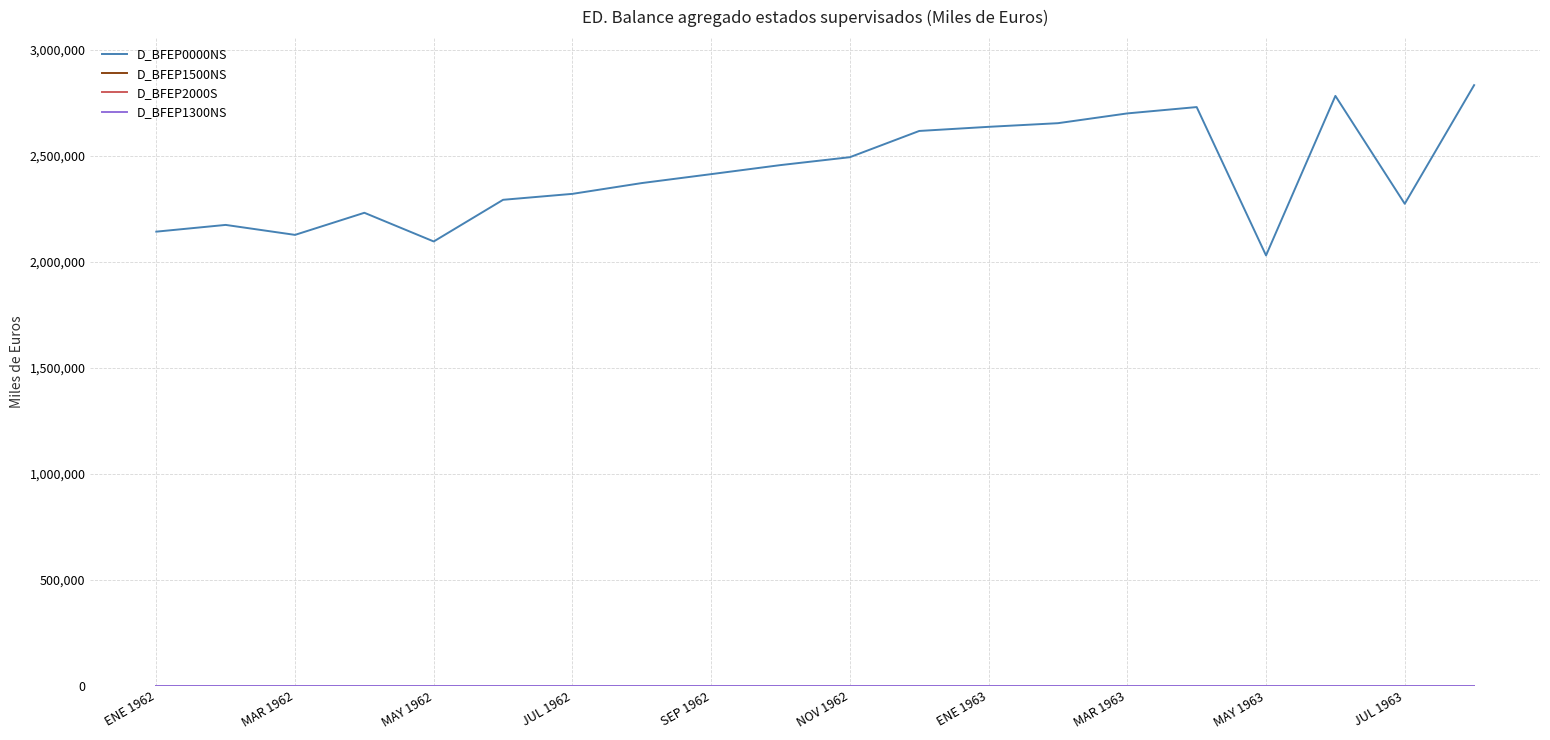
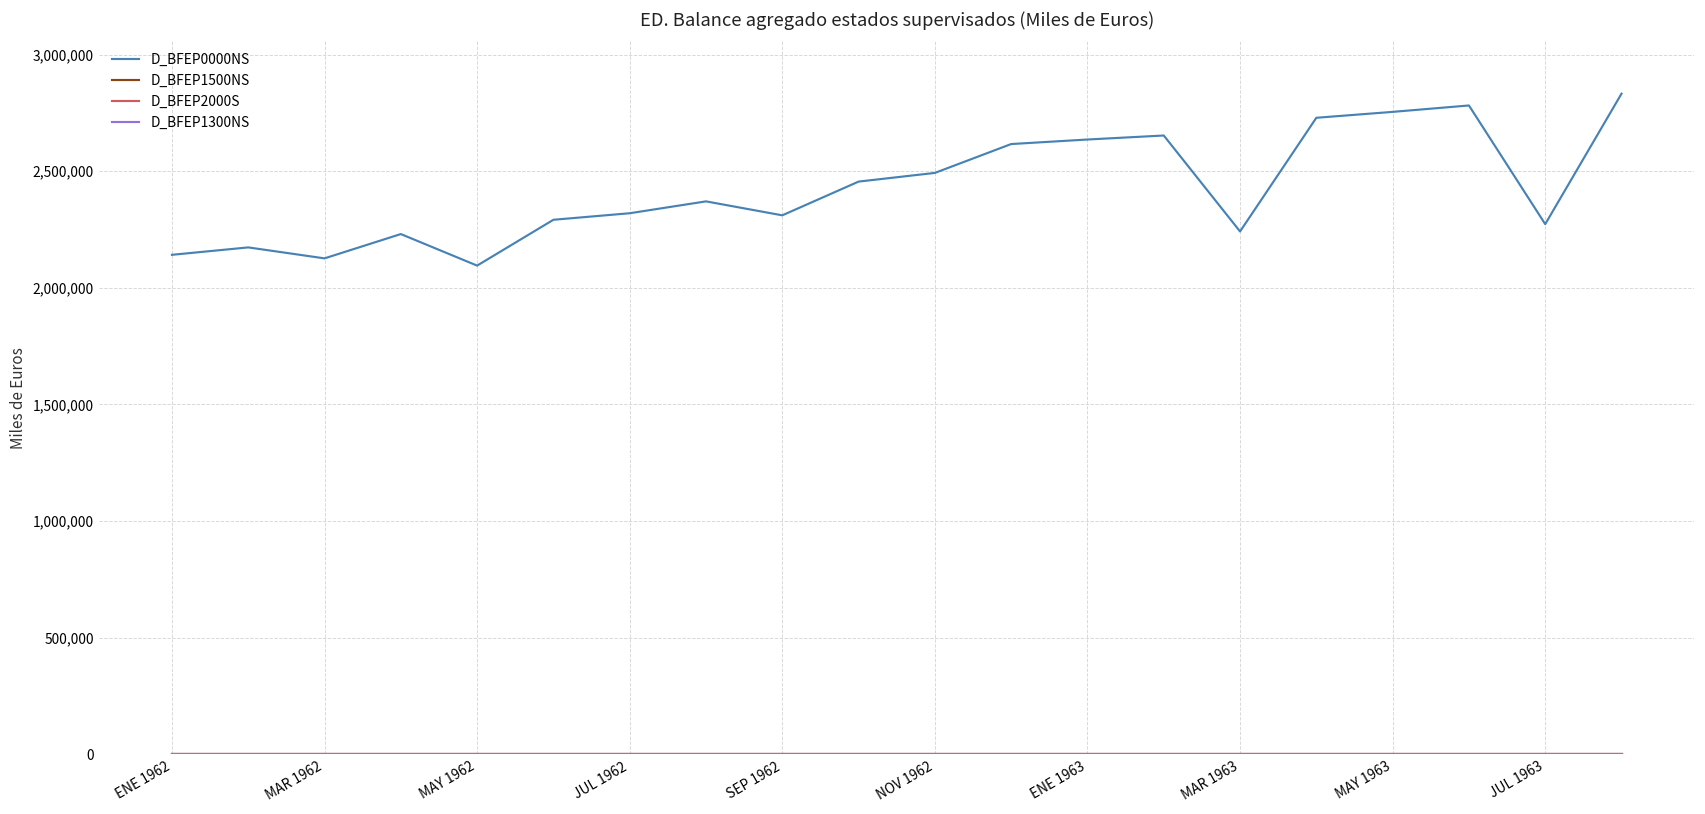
D_BFEP0000NS, SEP 1962: 2,410,000 -> 2,310,000
D_BFEP0000NS, MAR 1963: 2,700,000 -> 2,240,000
D_BFEP0000NS, MAY 1963: 2,030,000 -> 2,750,000
